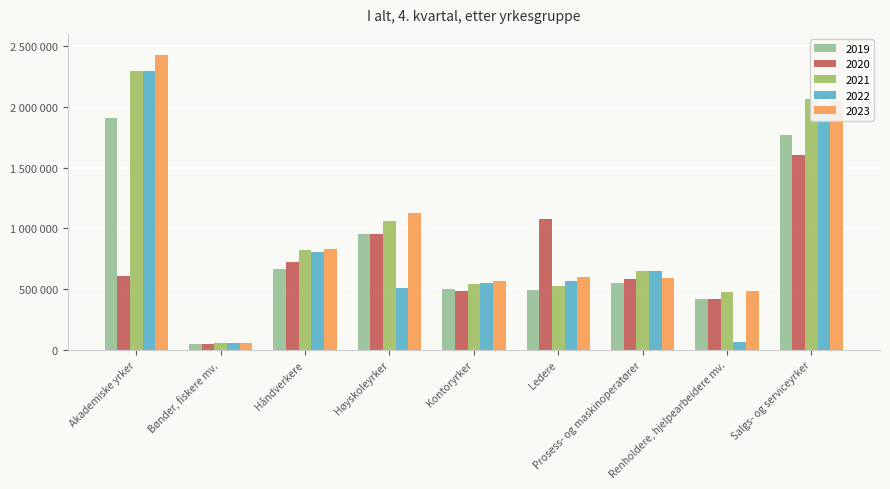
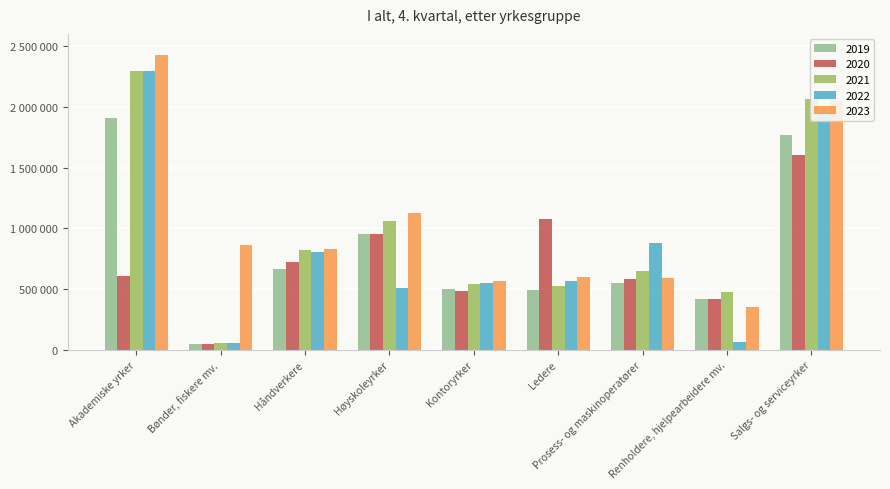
2023, Bønder, fiskere mv.: 60000 -> 860000
2022, Prosess- og maskinoperatører: 650000 -> 880000
2023, Renholdere, hjelpearbeidere mv.: 480000 -> 350000
